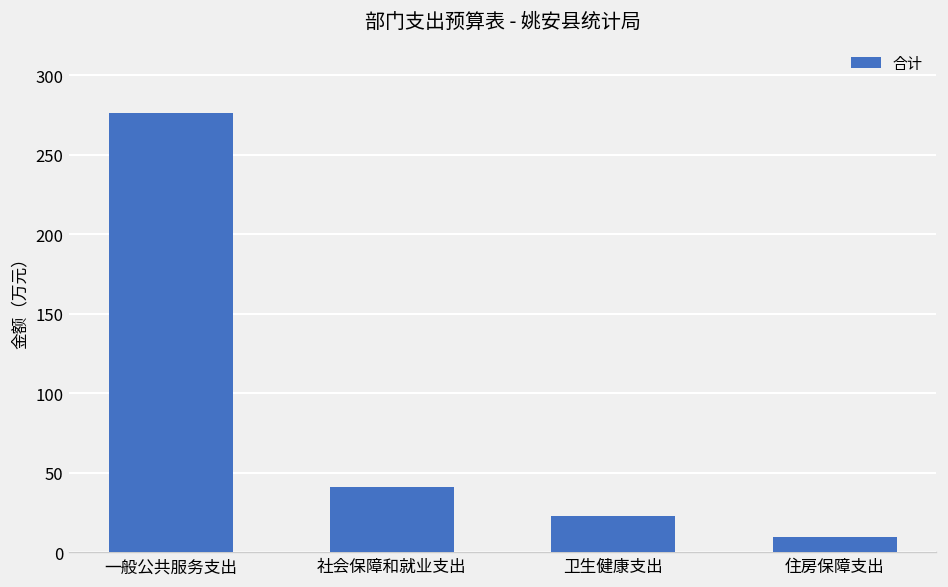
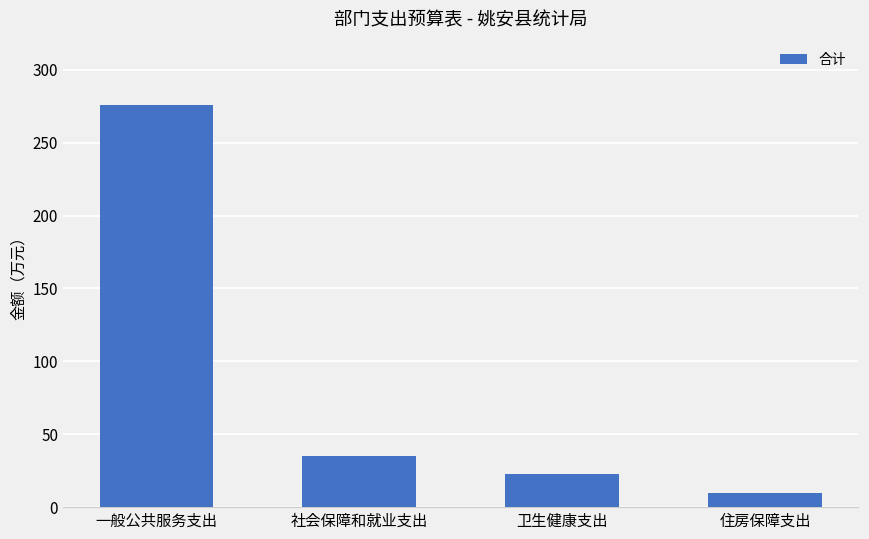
社会保障和就业支出: 41 -> 35
